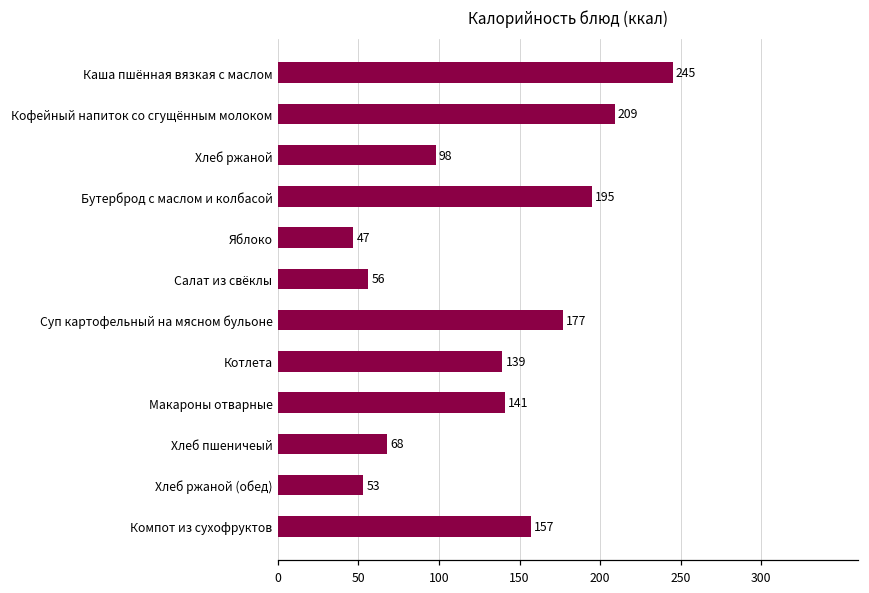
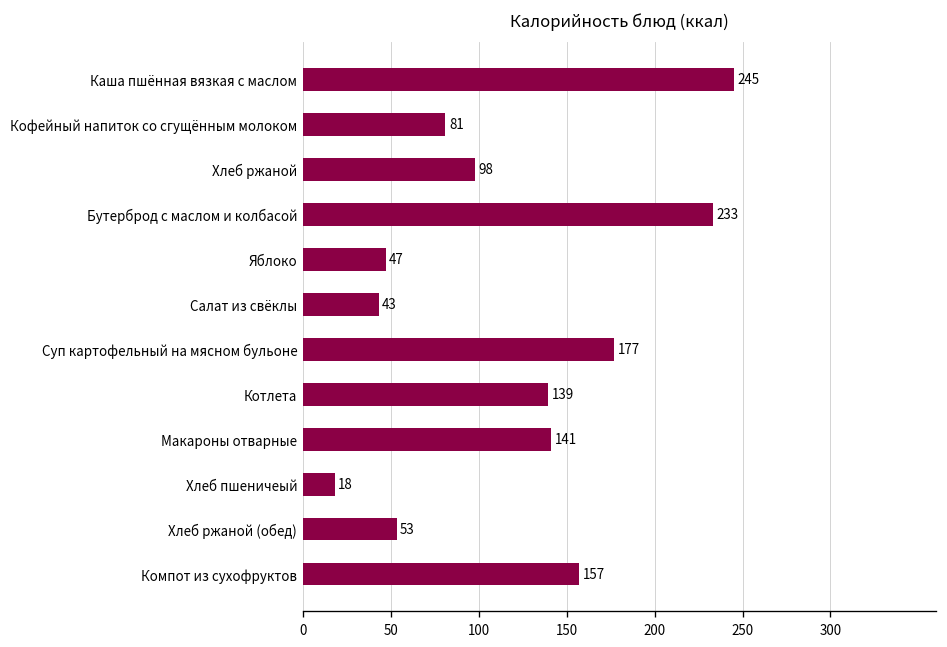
Кофейный напиток со сгущённым молоком: 209 -> 81
Бутерброд с маслом и колбасой: 195 -> 233
Салат из свёклы: 56 -> 43
Хлеб пшеничеый: 68 -> 18
